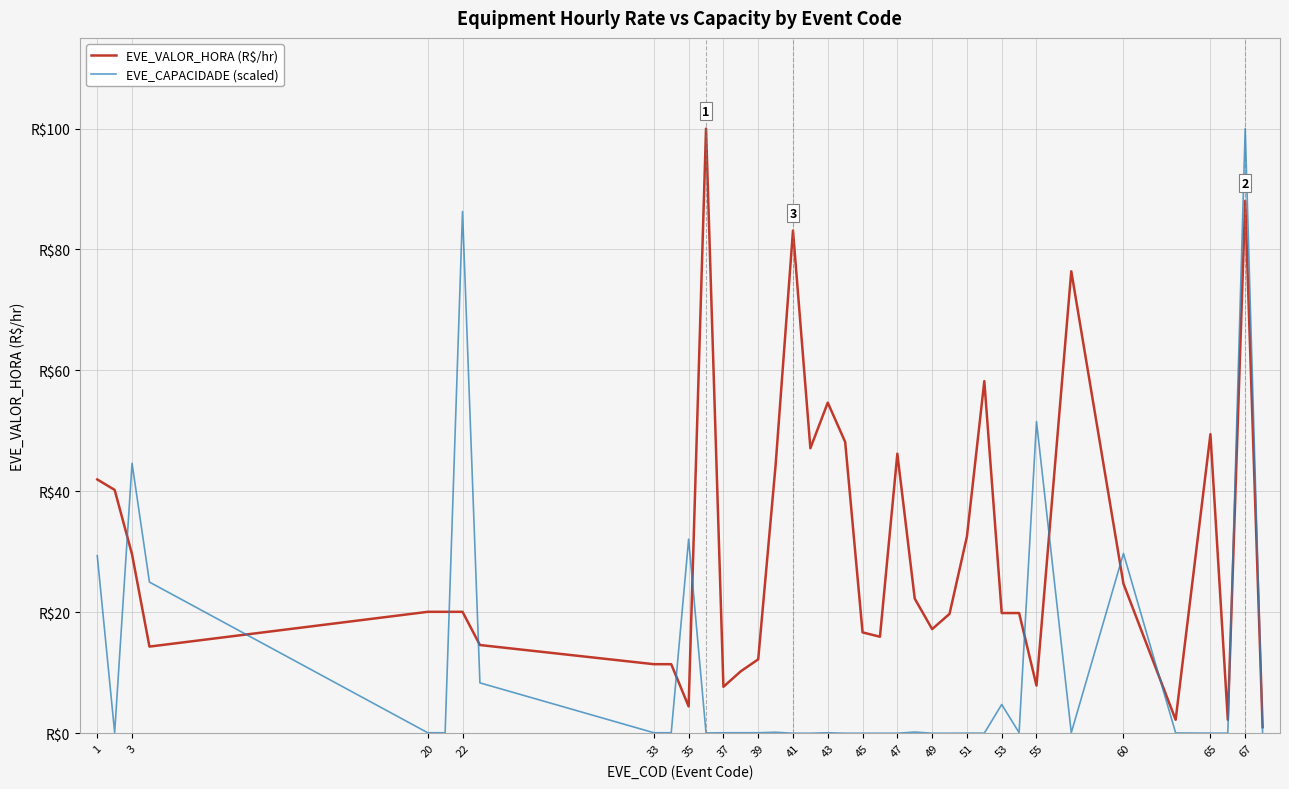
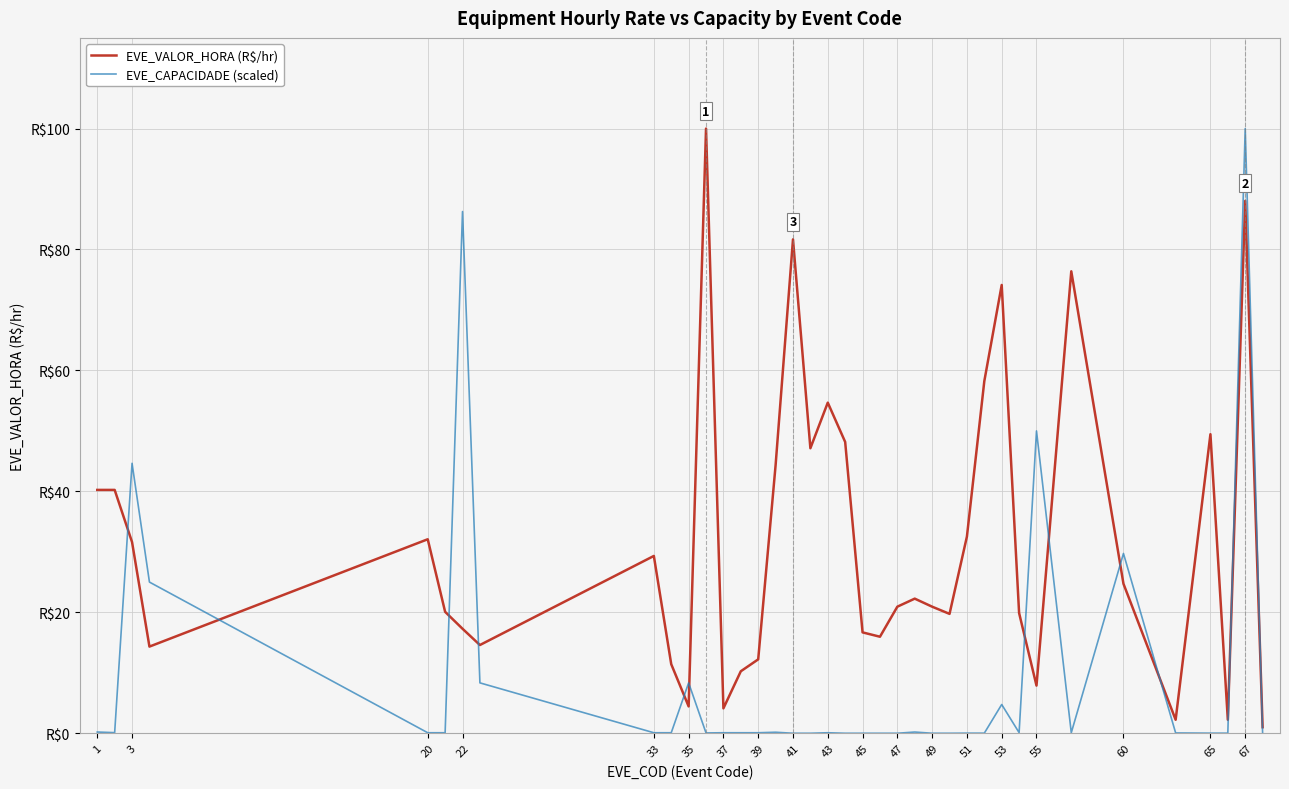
EVE_VALOR_HORA (R$/hr), 1: R$42 -> R$40
EVE_CAPACIDADE (scaled), 1: R$29 -> R$0
EVE_VALOR_HORA (R$/hr), 3: R$30 -> R$32
EVE_VALOR_HORA (R$/hr), 20: R$20 -> R$32
EVE_VALOR_HORA (R$/hr), 22: R$20 -> R$17
EVE_VALOR_HORA (R$/hr), 33: R$11 -> R$29
EVE_CAPACIDADE (scaled), 35: R$32 -> R$8
EVE_VALOR_HORA (R$/hr), 37: R$8 -> R$4
EVE_VALOR_HORA (R$/hr), 41: R$83 -> R$82
EVE_VALOR_HORA (R$/hr), 47: R$46 -> R$21
EVE_VALOR_HORA (R$/hr), 49: R$17 -> R$21
EVE_VALOR_HORA (R$/hr), 53: R$20 -> R$74
EVE_CAPACIDADE (scaled), 55: R$52 -> R$50
